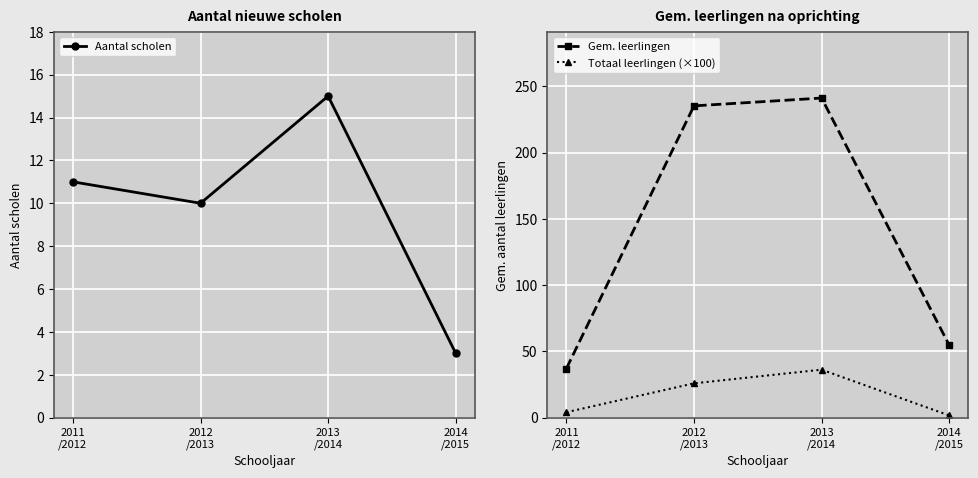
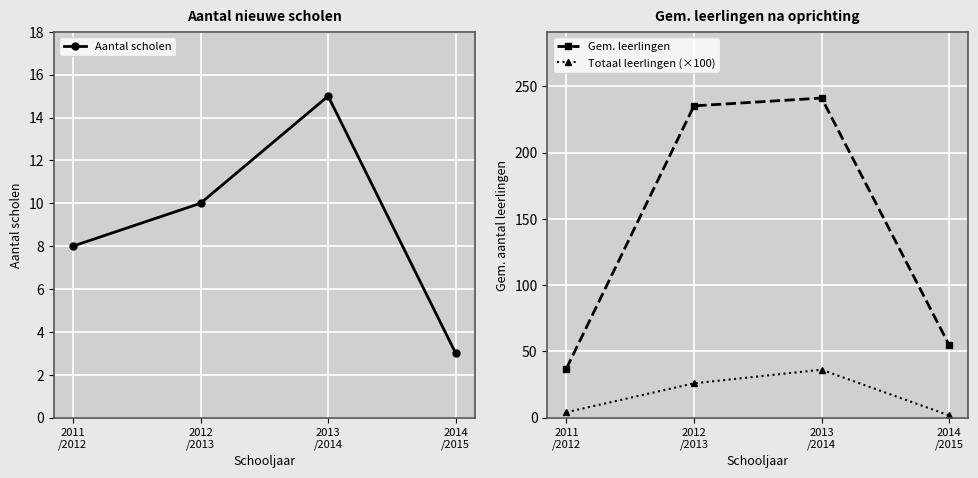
Aantal nieuwe scholen, 2011 /2012: 11 -> 8
